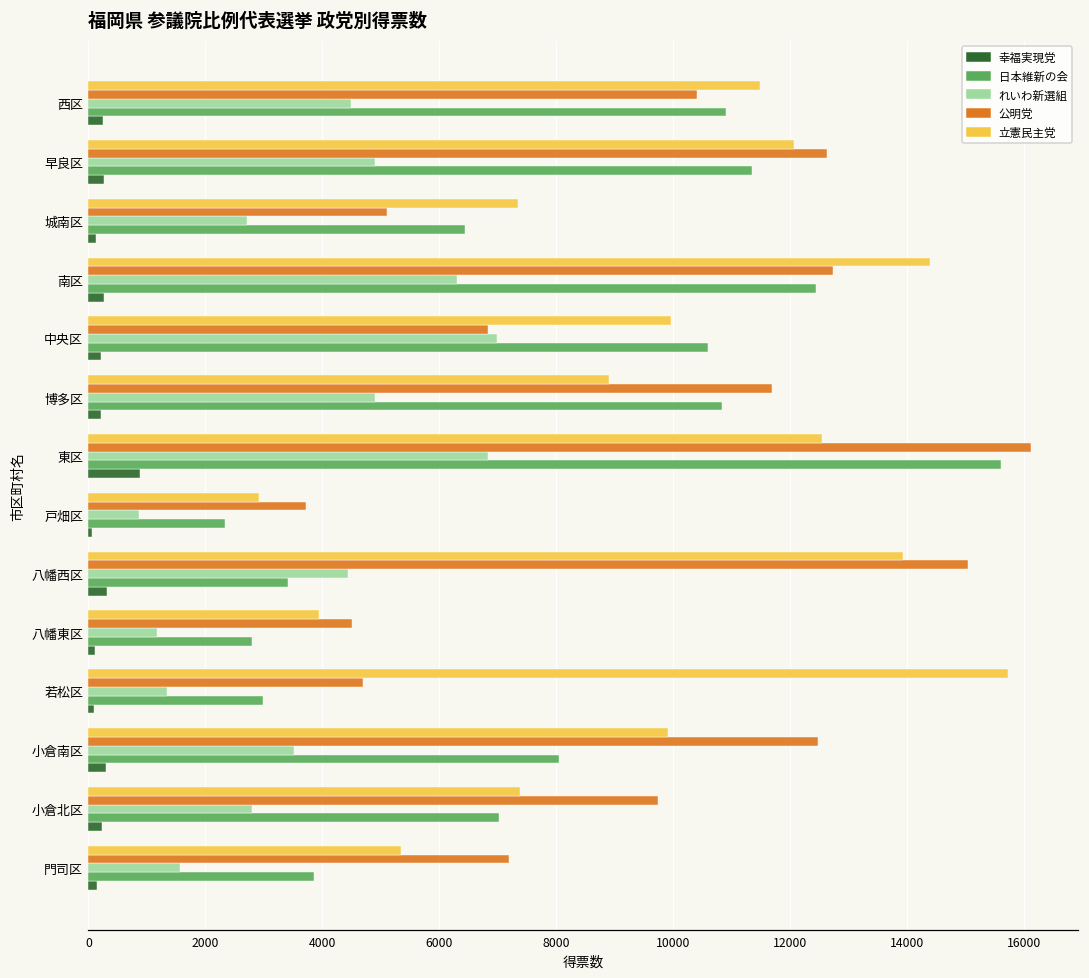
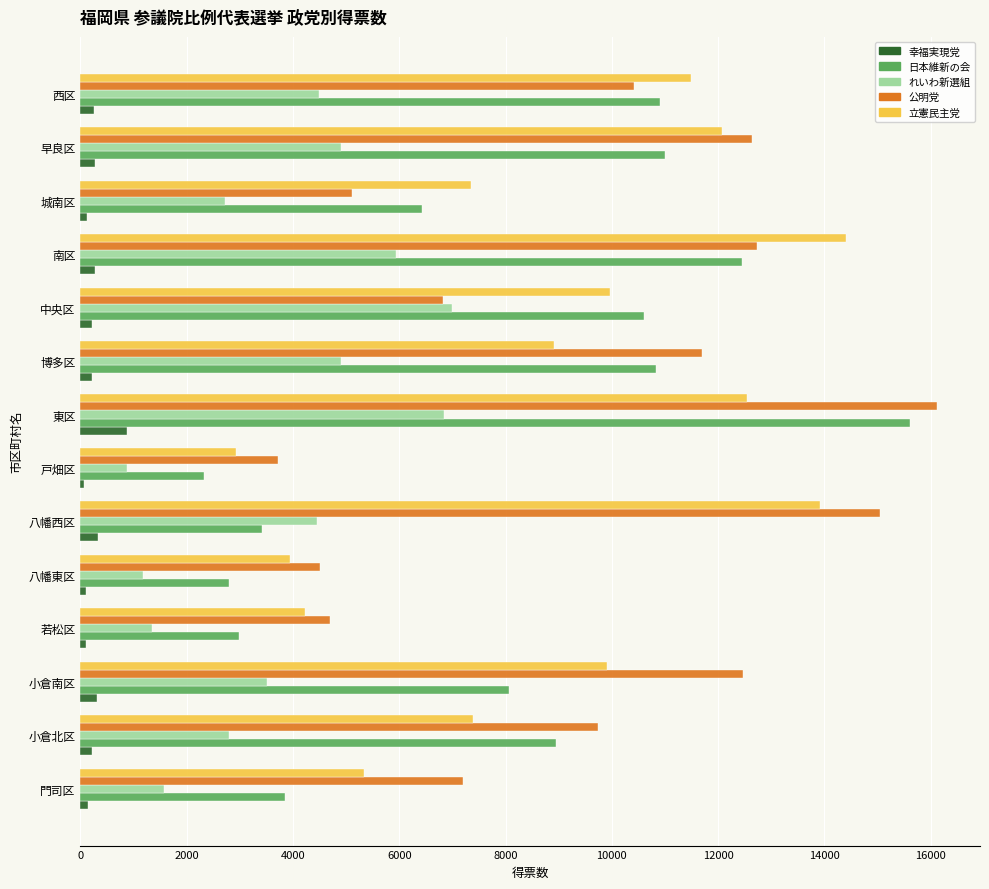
日本維新の会, 早良区: 11400 -> 11000
れいわ新選組, 南区: 6300 -> 5900
立憲民主党, 若松区: 15700 -> 4200
日本維新の会, 小倉北区: 7000 -> 9000
